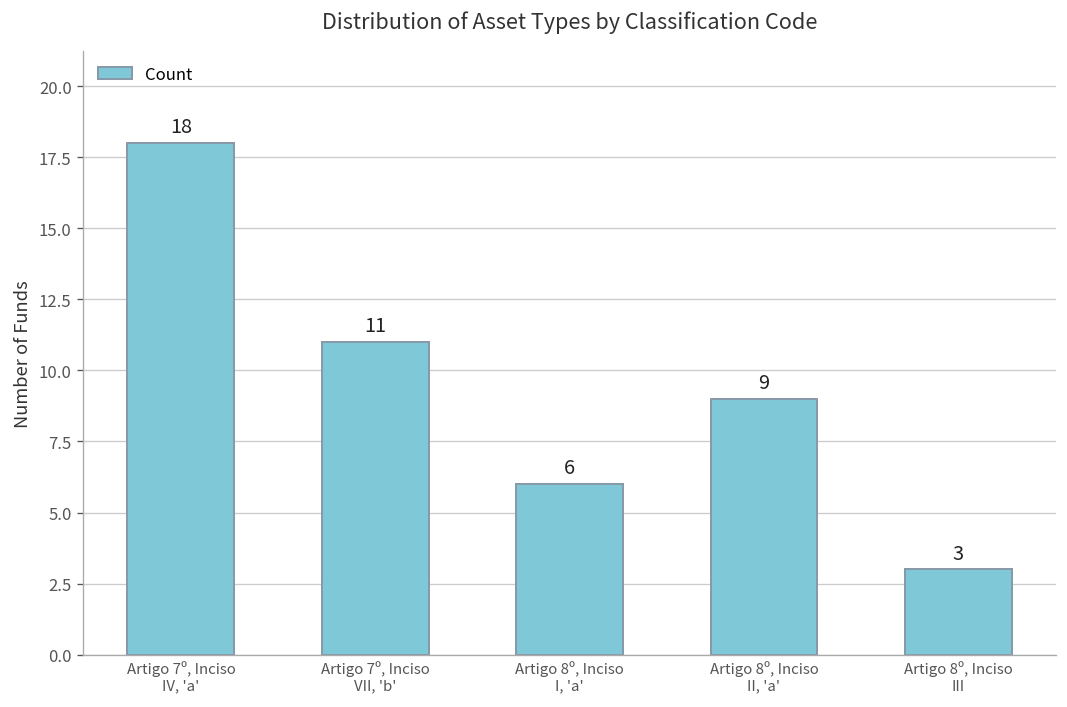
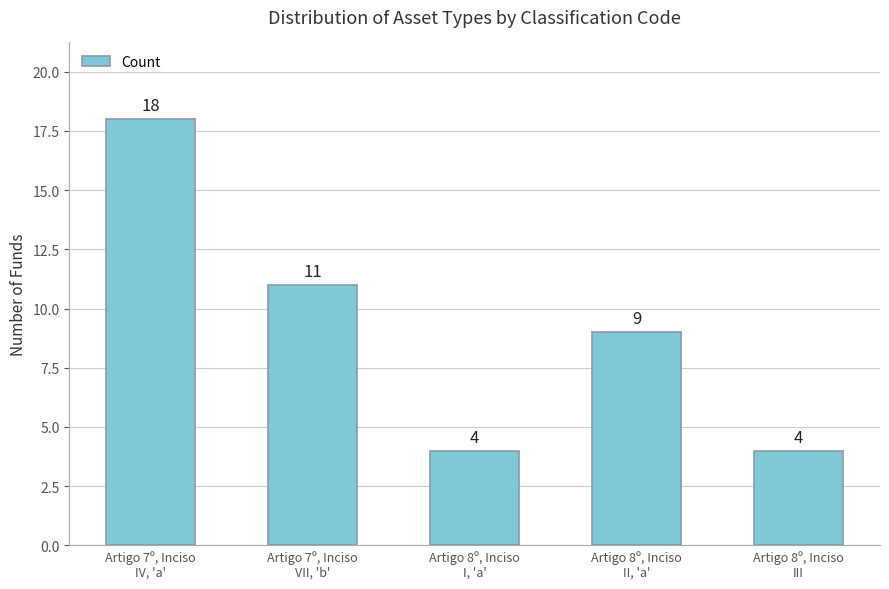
Artigo 8º, Inciso I, 'a': 6 -> 4
Artigo 8º, Inciso III: 3 -> 4
